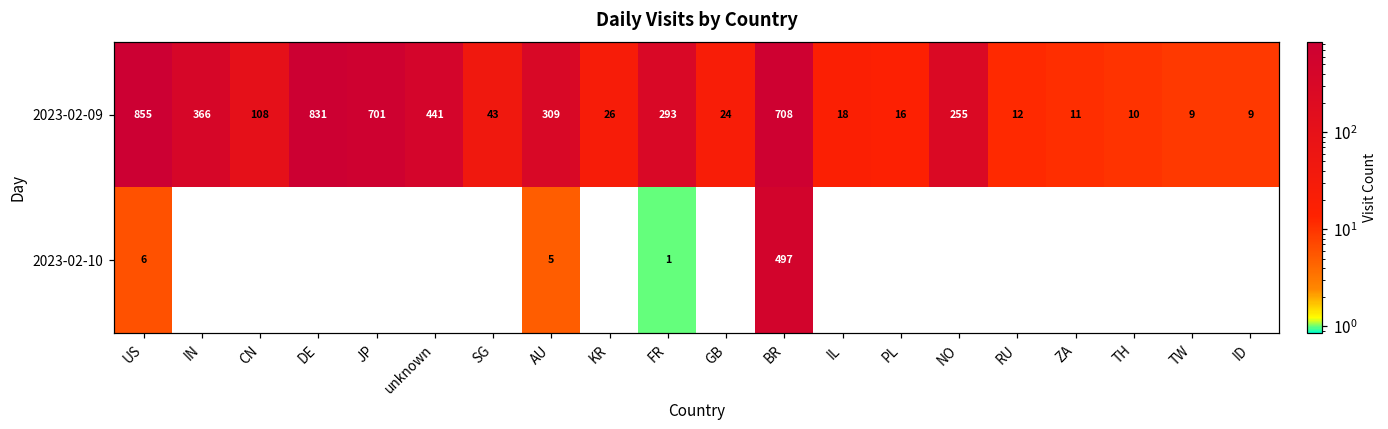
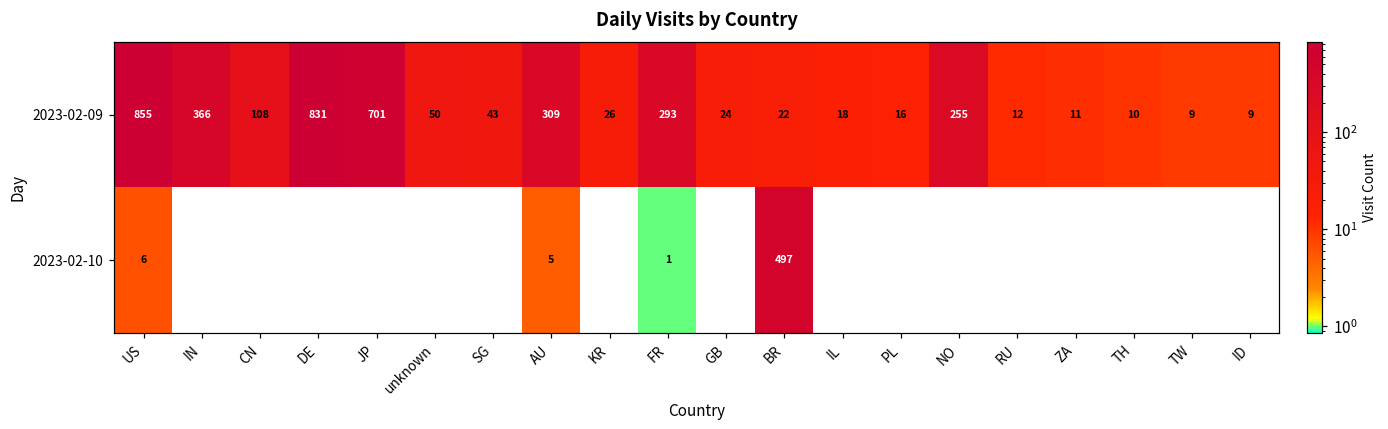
2023-02-09, unknown: 441 -> 50
2023-02-09, BR: 708 -> 22
